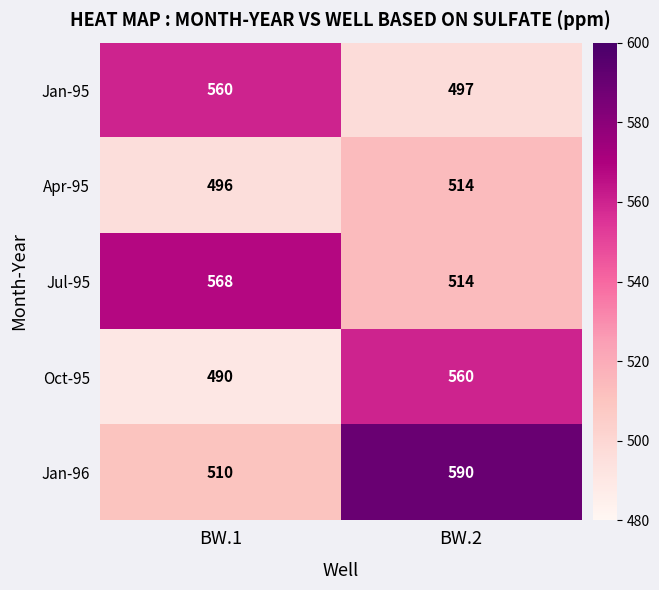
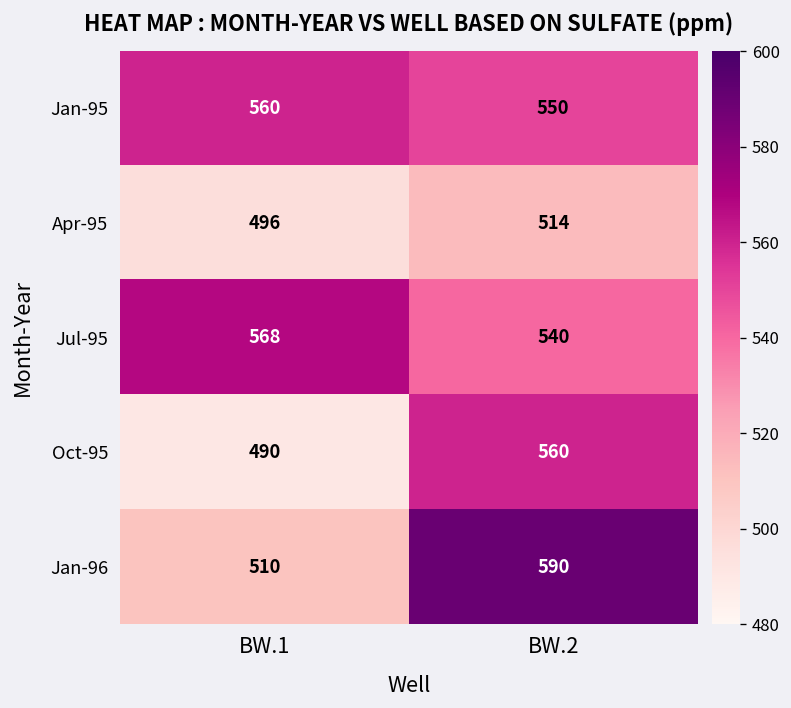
Jan-95, BW.2: 497 -> 550
Jul-95, BW.2: 514 -> 540
